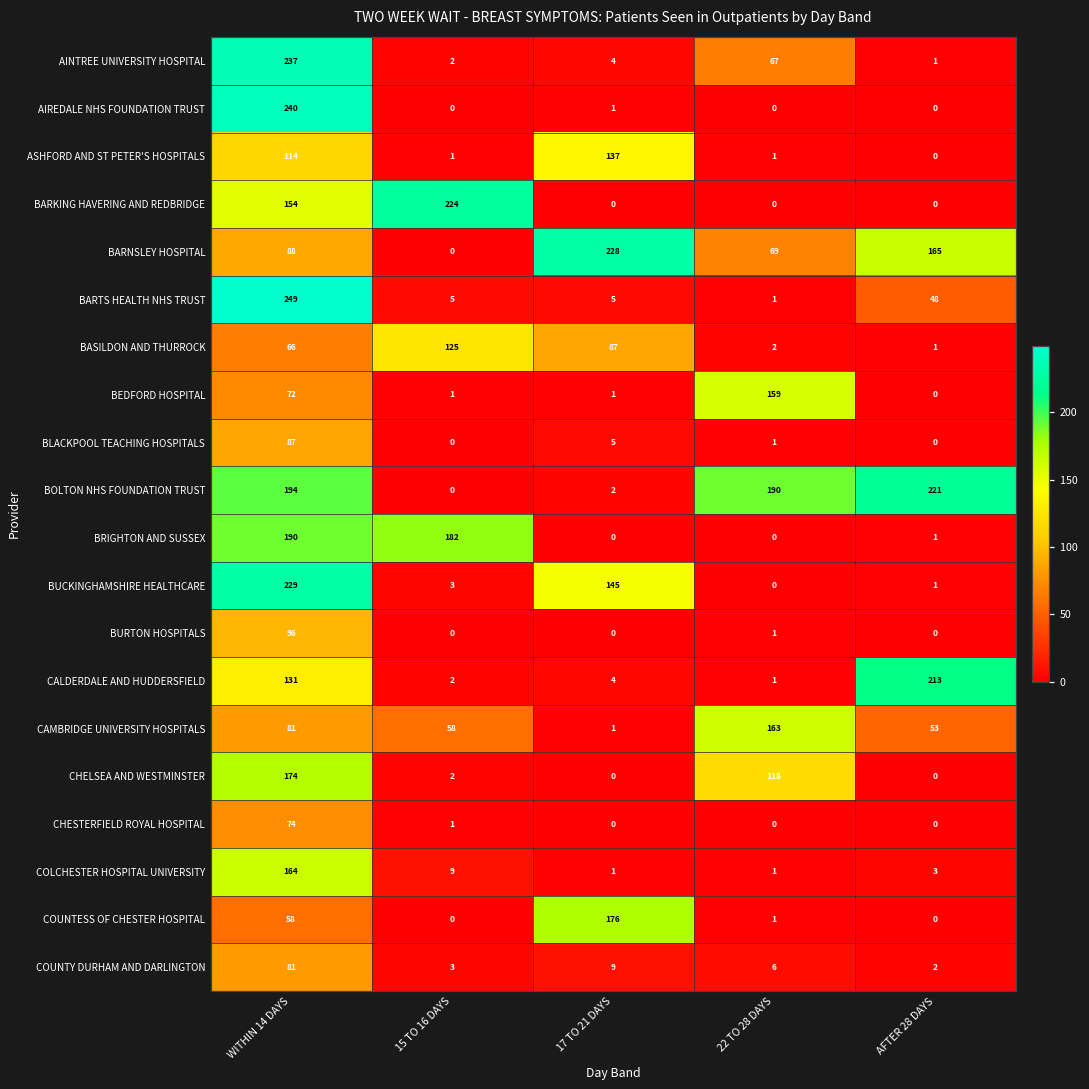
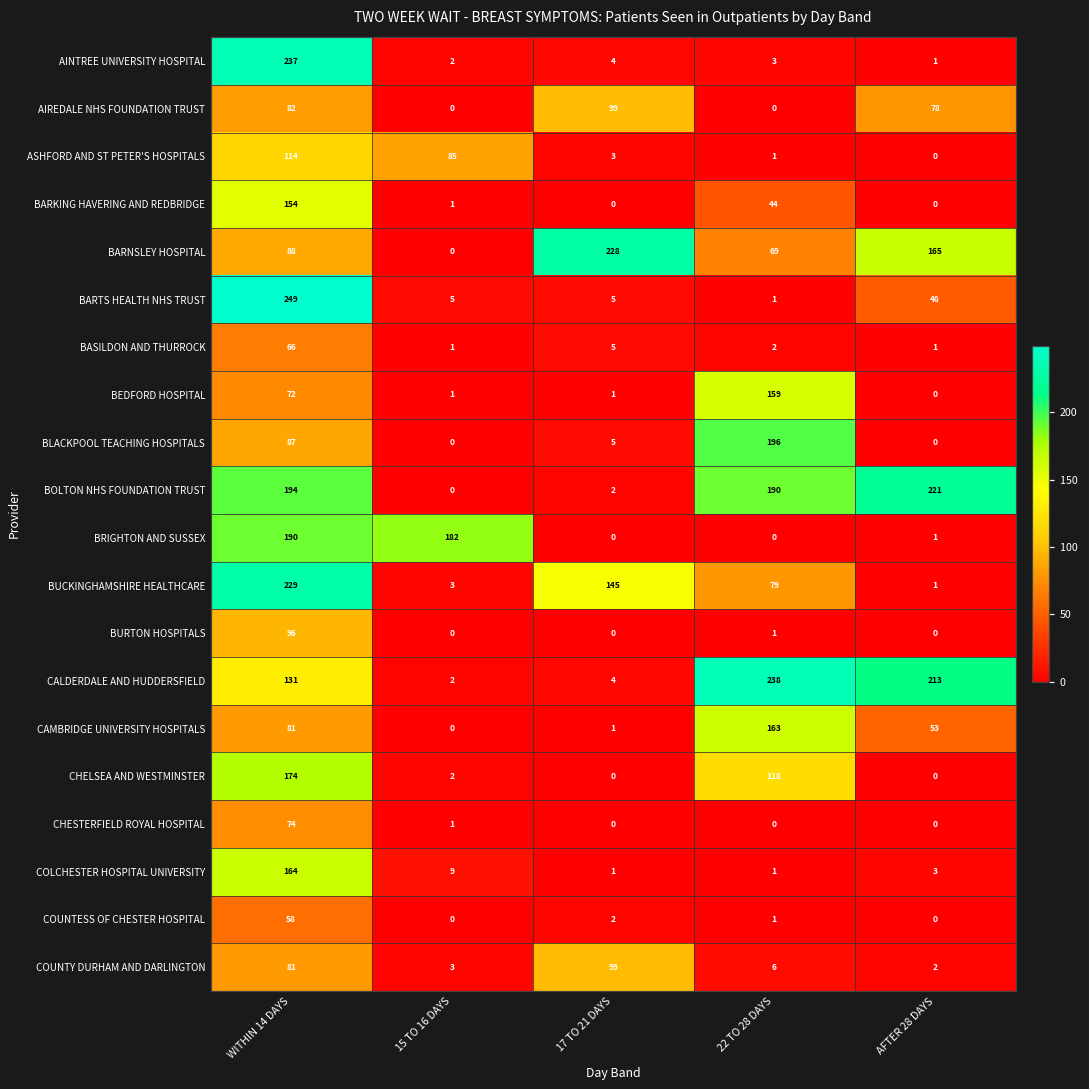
AINTREE UNIVERSITY HOSPITAL, 22 TO 28 DAYS: 67 -> 3
AIREDALE NHS FOUNDATION TRUST, WITHIN 14 DAYS: 240 -> 82
AIREDALE NHS FOUNDATION TRUST, 17 TO 21 DAYS: 1 -> 99
AIREDALE NHS FOUNDATION TRUST, AFTER 28 DAYS: 0 -> 78
ASHFORD AND ST PETER'S HOSPITALS, 15 TO 16 DAYS: 1 -> 85
ASHFORD AND ST PETER'S HOSPITALS, 17 TO 21 DAYS: 137 -> 3
BARKING HAVERING AND REDBRIDGE, 15 TO 16 DAYS: 224 -> 1
BARKING HAVERING AND REDBRIDGE, 22 TO 28 DAYS: 0 -> 44
BASILDON AND THURROCK, 15 TO 16 DAYS: 125 -> 1
BASILDON AND THURROCK, 17 TO 21 DAYS: 87 -> 5
BLACKPOOL TEACHING HOSPITALS, 22 TO 28 DAYS: 1 -> 196
BUCKINGHAMSHIRE HEALTHCARE, 22 TO 28 DAYS: 0 -> 79
CALDERDALE AND HUDDERSFIELD, 22 TO 28 DAYS: 1 -> 238
CAMBRIDGE UNIVERSITY HOSPITALS, 15 TO 16 DAYS: 58 -> 0
COUNTESS OF CHESTER HOSPITAL, 17 TO 21 DAYS: 176 -> 2
COUNTY DURHAM AND DARLINGTON, 17 TO 21 DAYS: 9 -> 99
